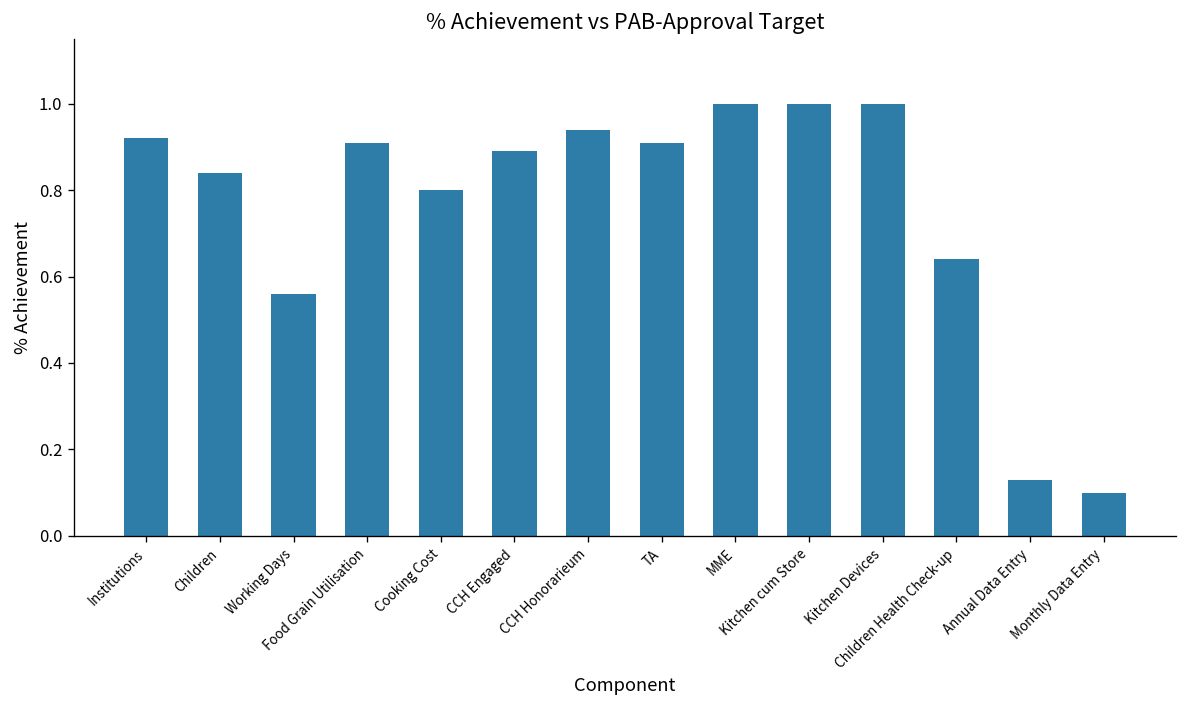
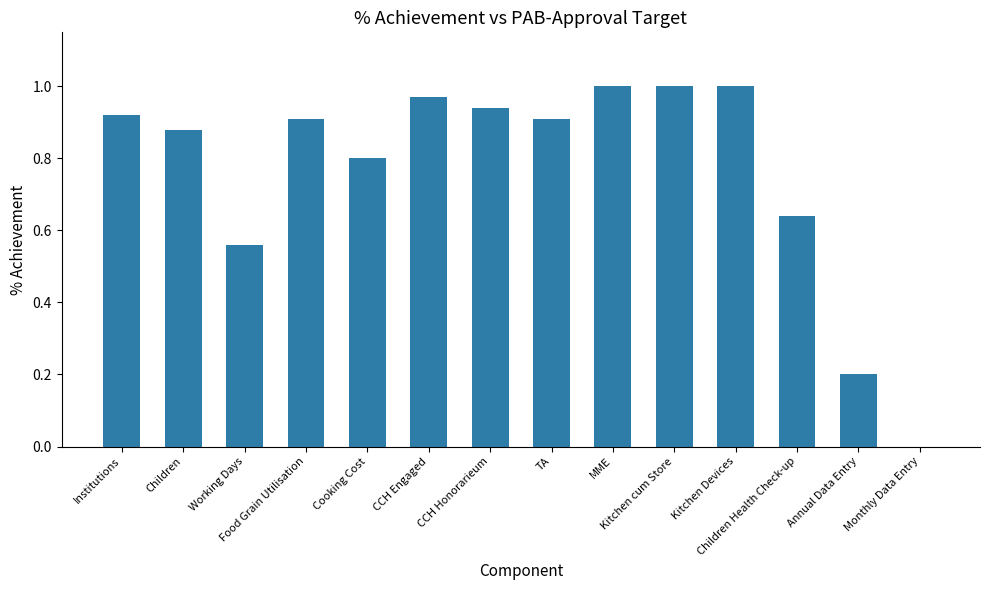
Children: 0.84 -> 0.88
CCH Engaged: 0.89 -> 0.97
Annual Data Entry: 0.13 -> 0.20
Monthly Data Entry: 0.1 -> 0.0
